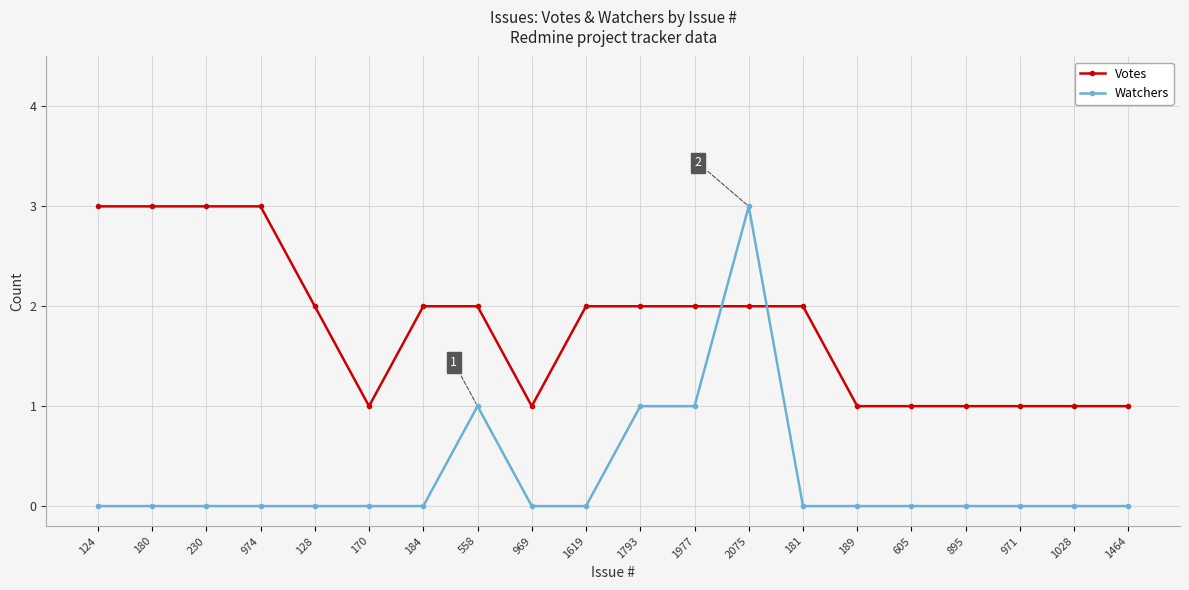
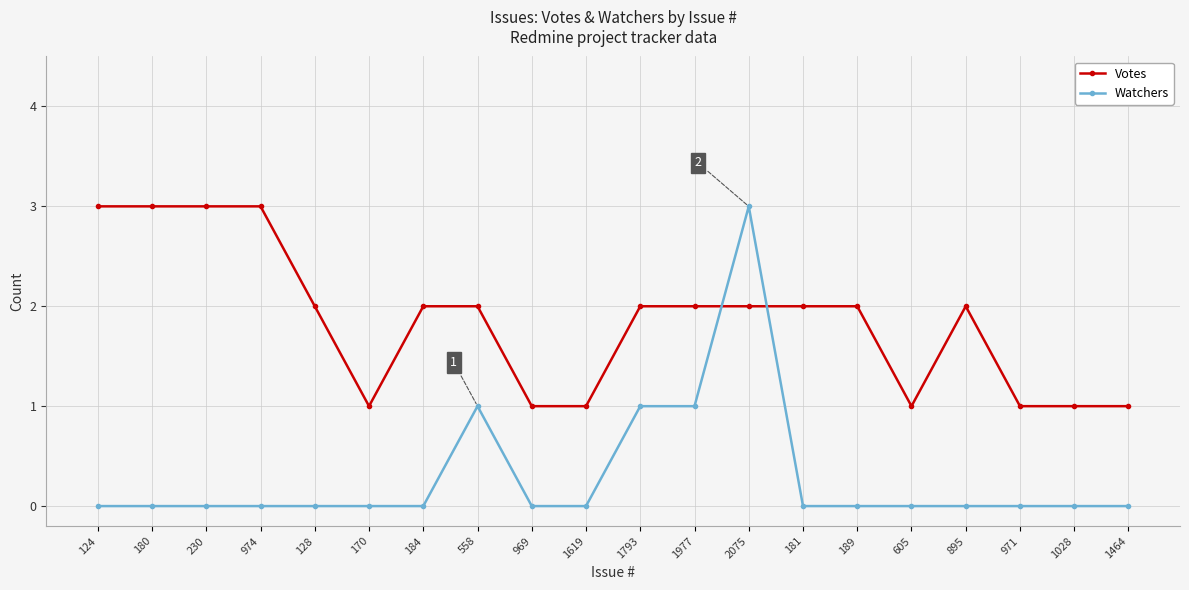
Votes, 1619: 2 -> 1
Votes, 189: 1 -> 2
Votes, 895: 1 -> 2
